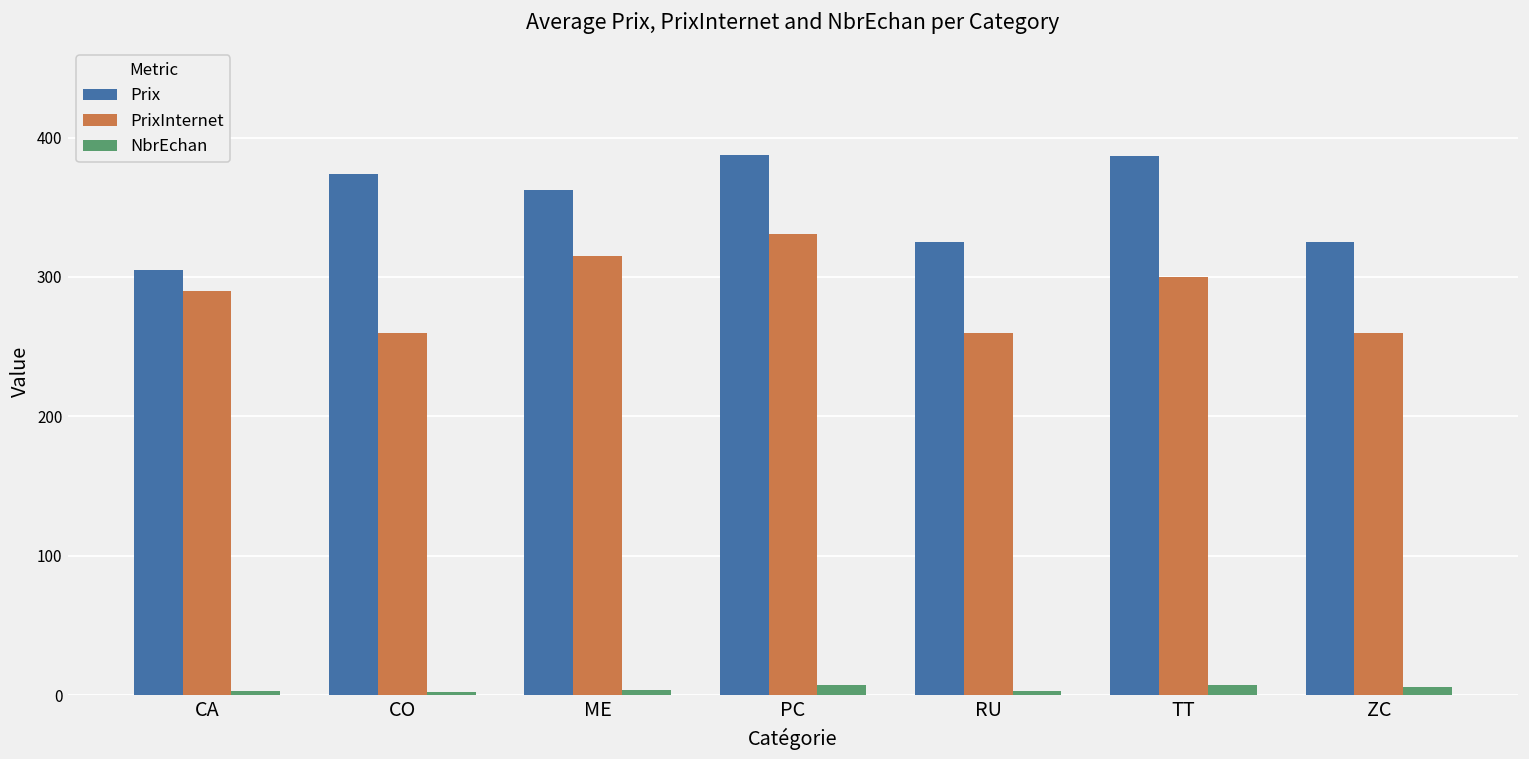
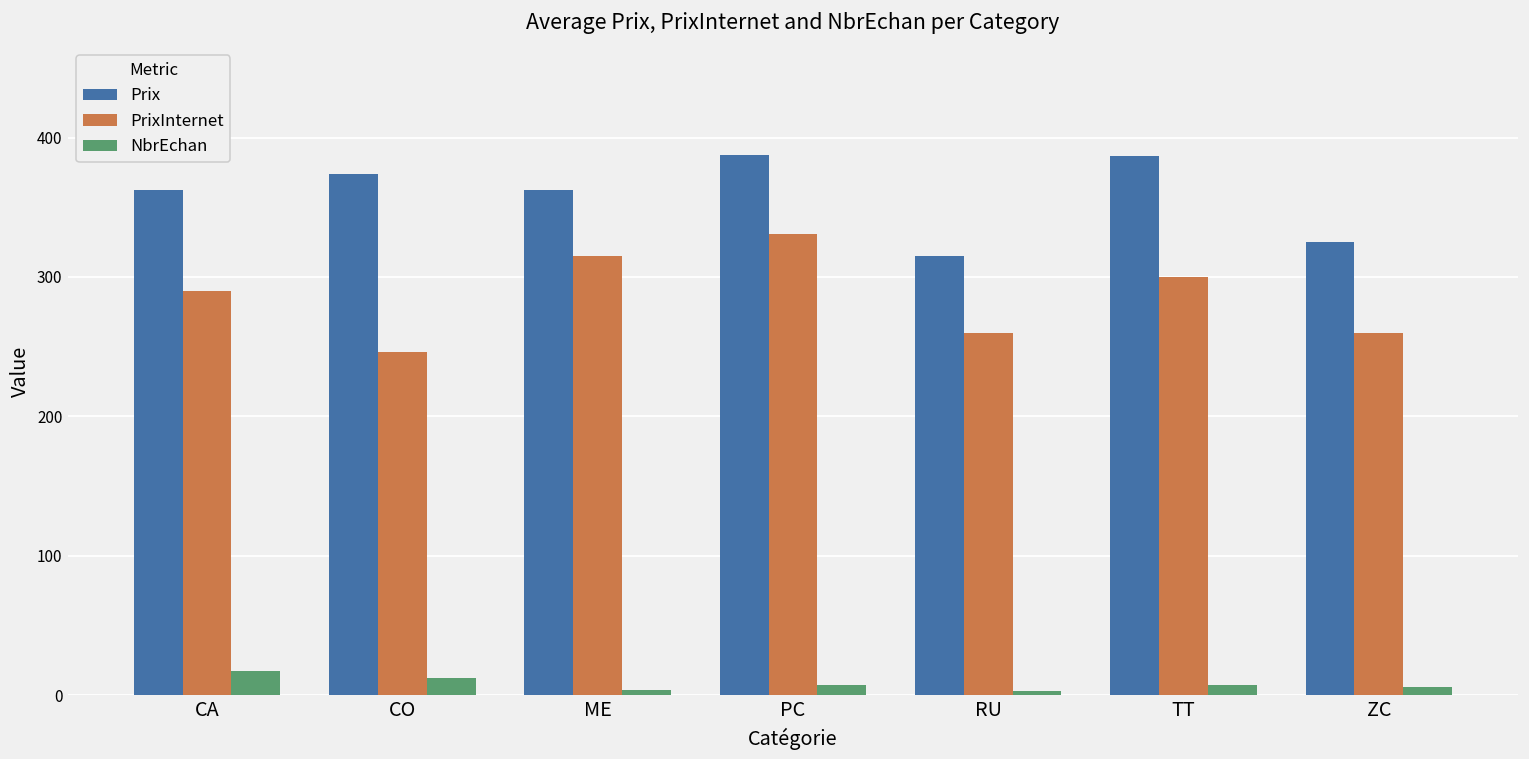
Prix, CA: 305 -> 363
NbrEchan, CA: 3 -> 18
PrixInternet, CO: 260 -> 246
NbrEchan, CO: 3 -> 12
Prix, RU: 325 -> 315
